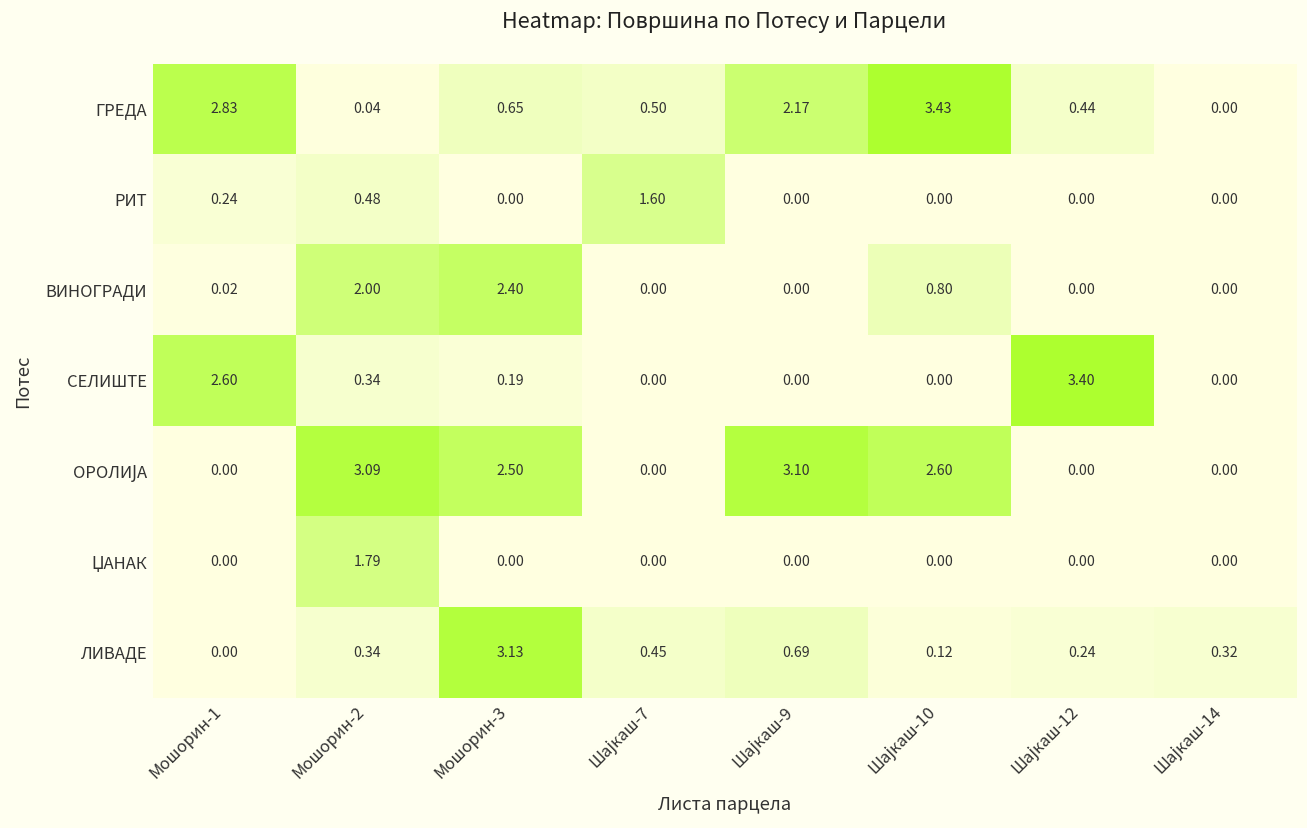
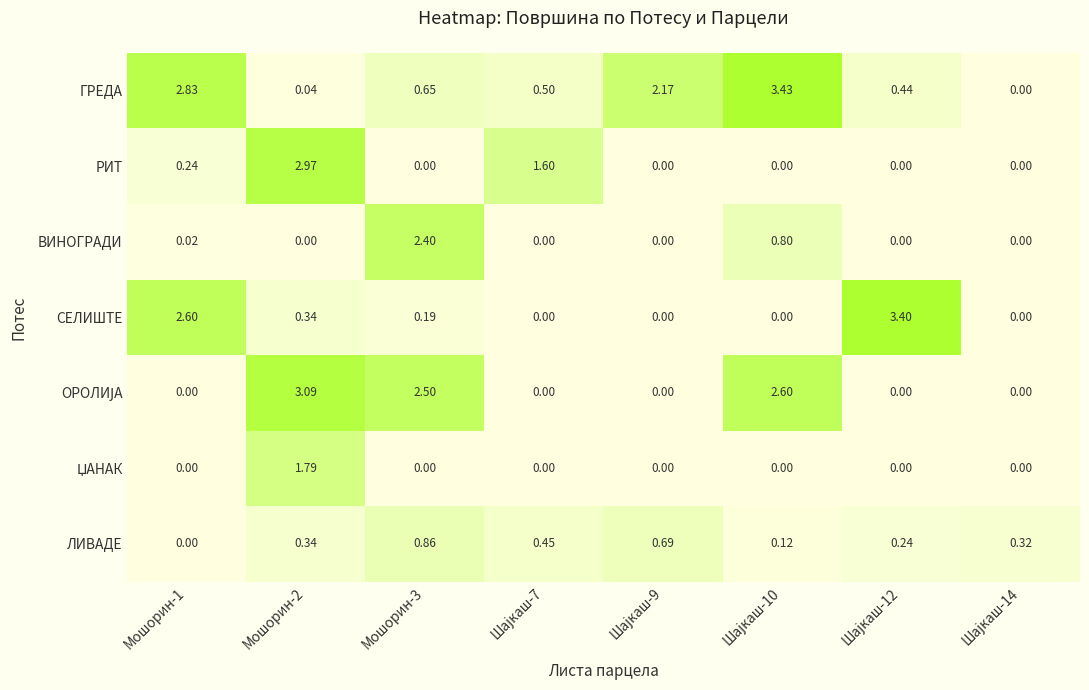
РИТ, Мошорин-2: 0.48 -> 2.97
ВИНОГРАДИ, Мошорин-2: 2.00 -> 0.00
ОРОЛИЈА, Шајкаш-9: 3.10 -> 0.00
ЛИВАДЕ, Мошорин-3: 3.13 -> 0.86
